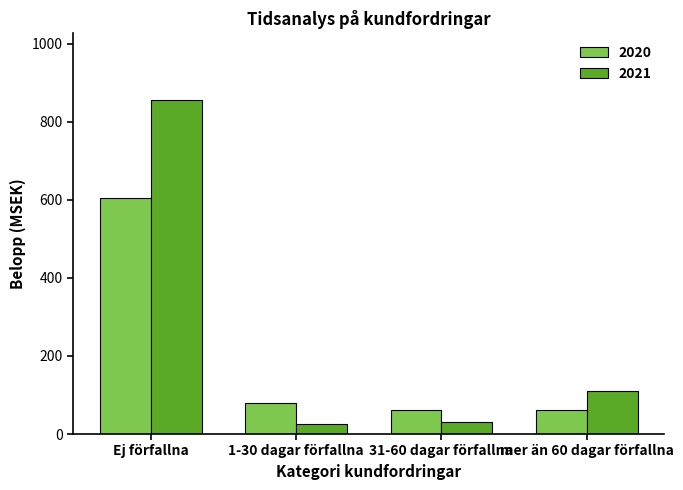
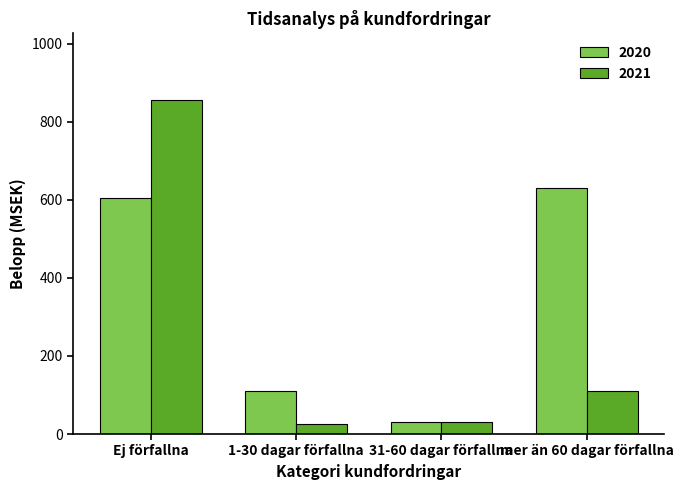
2020, 1-30 dagar förfallna: 80 -> 110
2020, 31-60 dagar förfallna: 60 -> 30
2020, mer än 60 dagar förfallna: 60 -> 630
